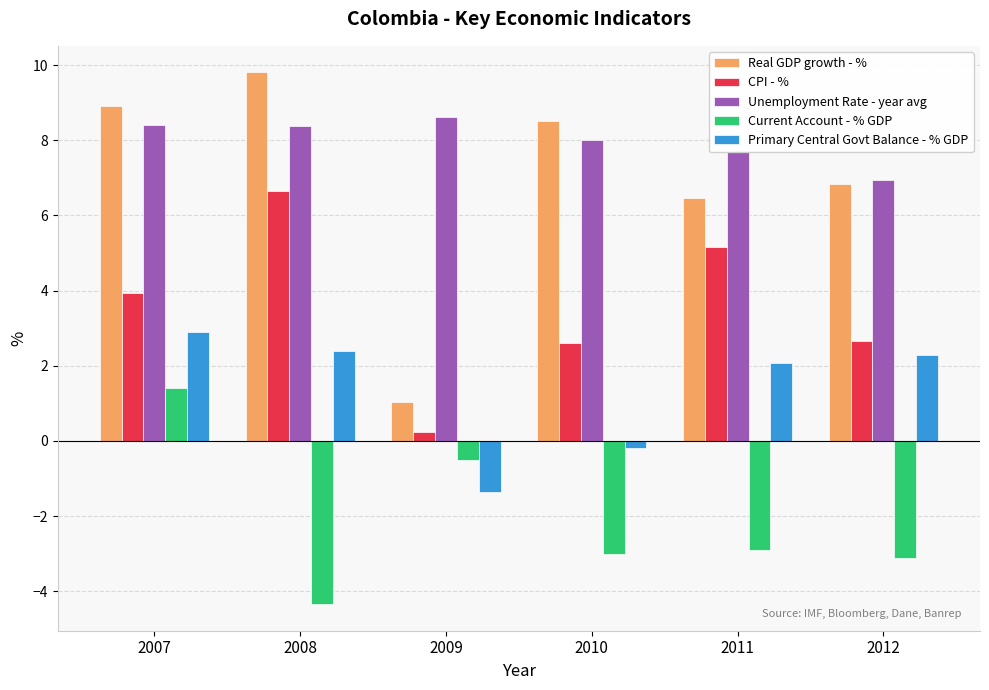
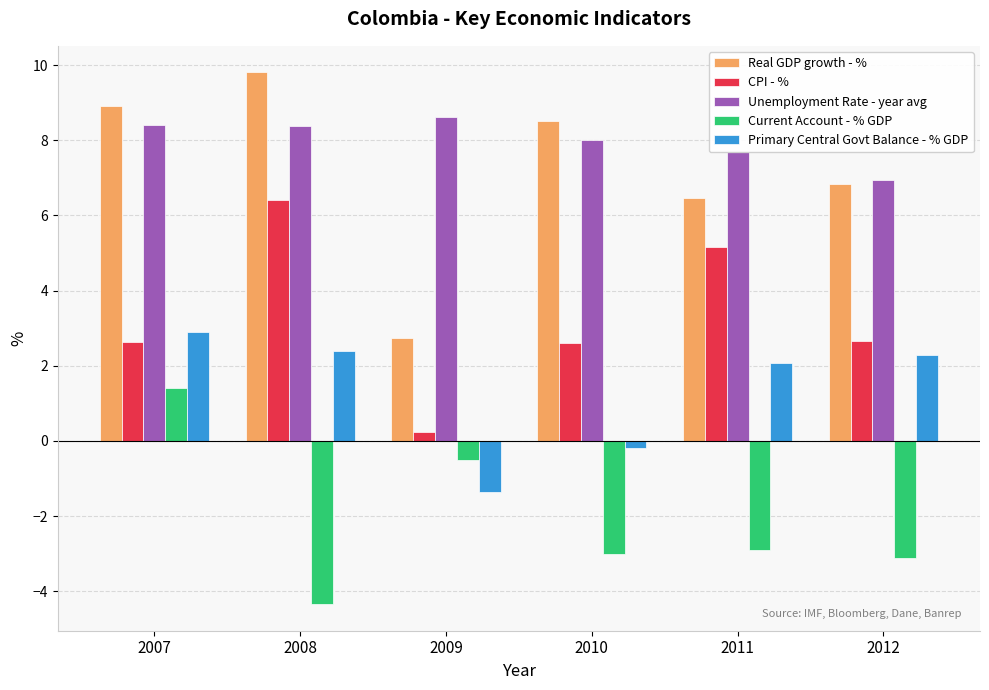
CPI - %, 2007: 3.9 -> 2.6
CPI - %, 2008: 6.7 -> 6.4
Real GDP growth - %, 2009: 1.0 -> 2.7
